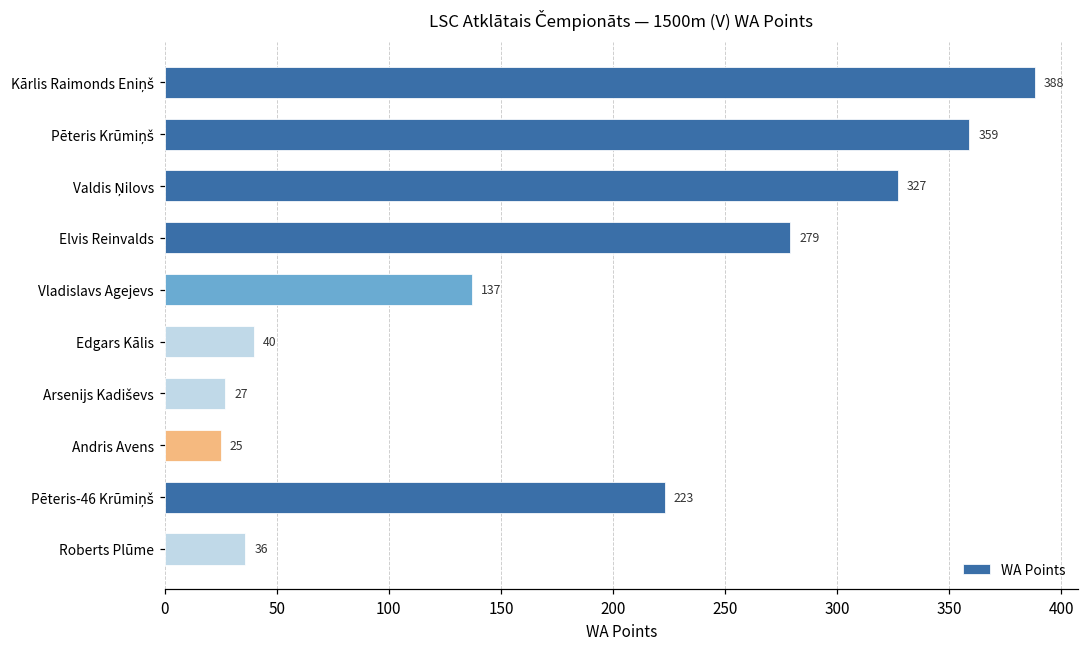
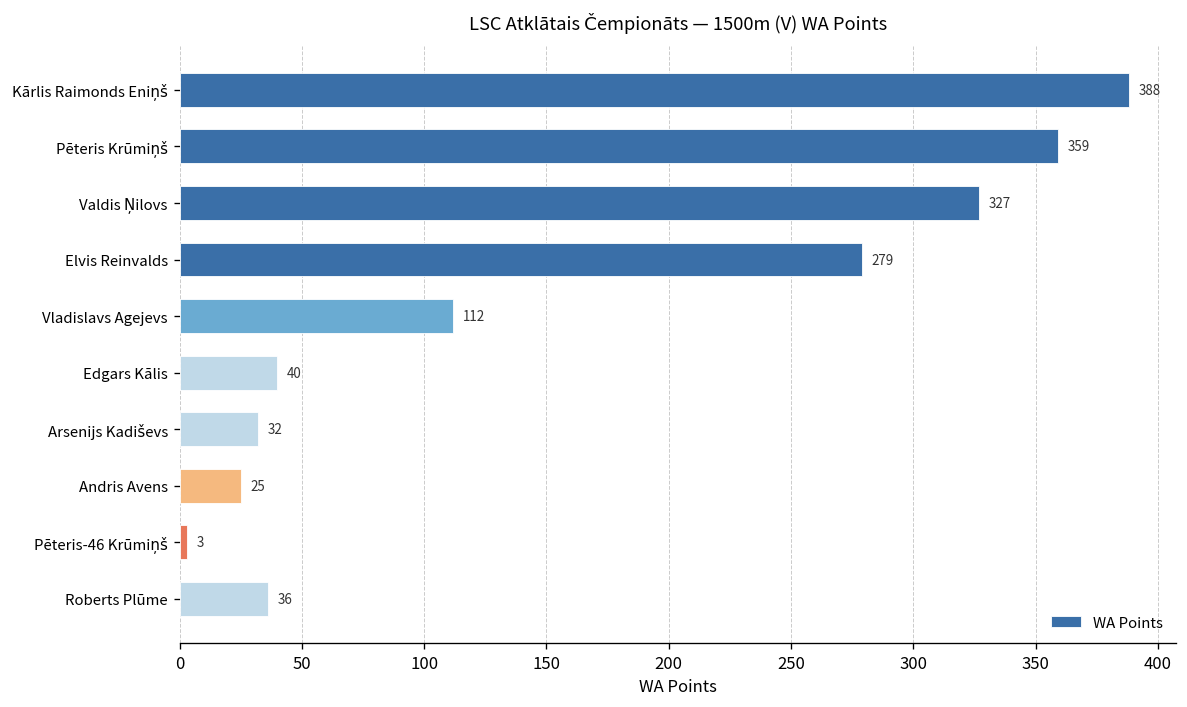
Vladislavs Agejevs: 137 -> 112
Arsenijs Kadiševs: 27 -> 32
Pēteris-46 Krūmiņš: 223 -> 3
